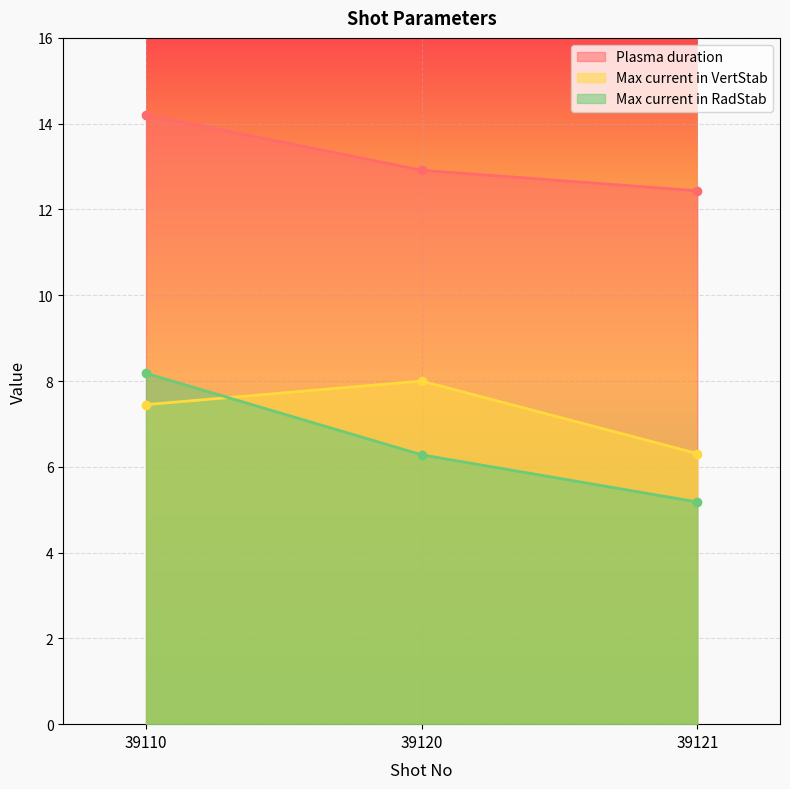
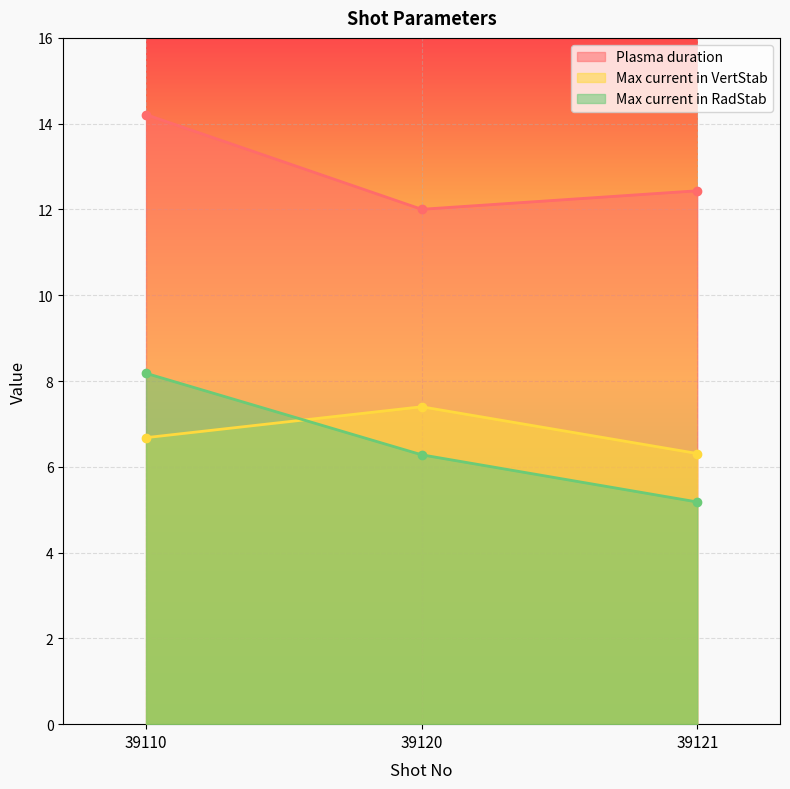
Max current in VertStab, 39110: 7.5 -> 6.7
Plasma duration, 39120: 12.9 -> 12.0
Max current in VertStab, 39120: 8.0 -> 7.4
